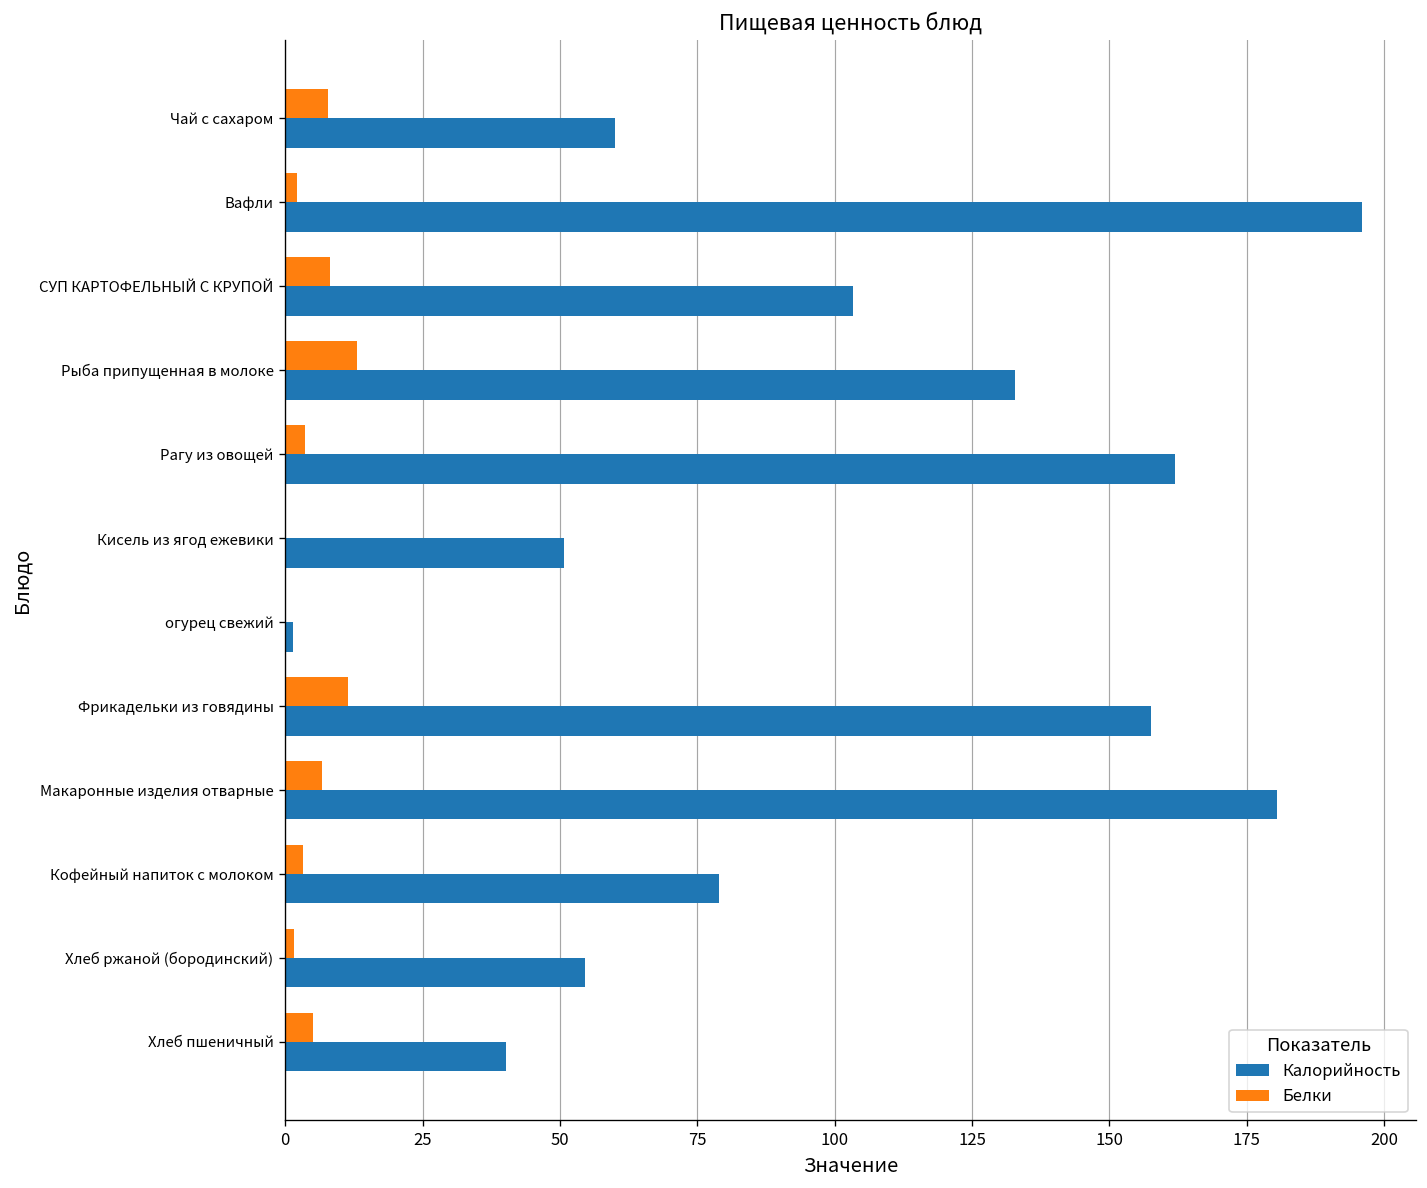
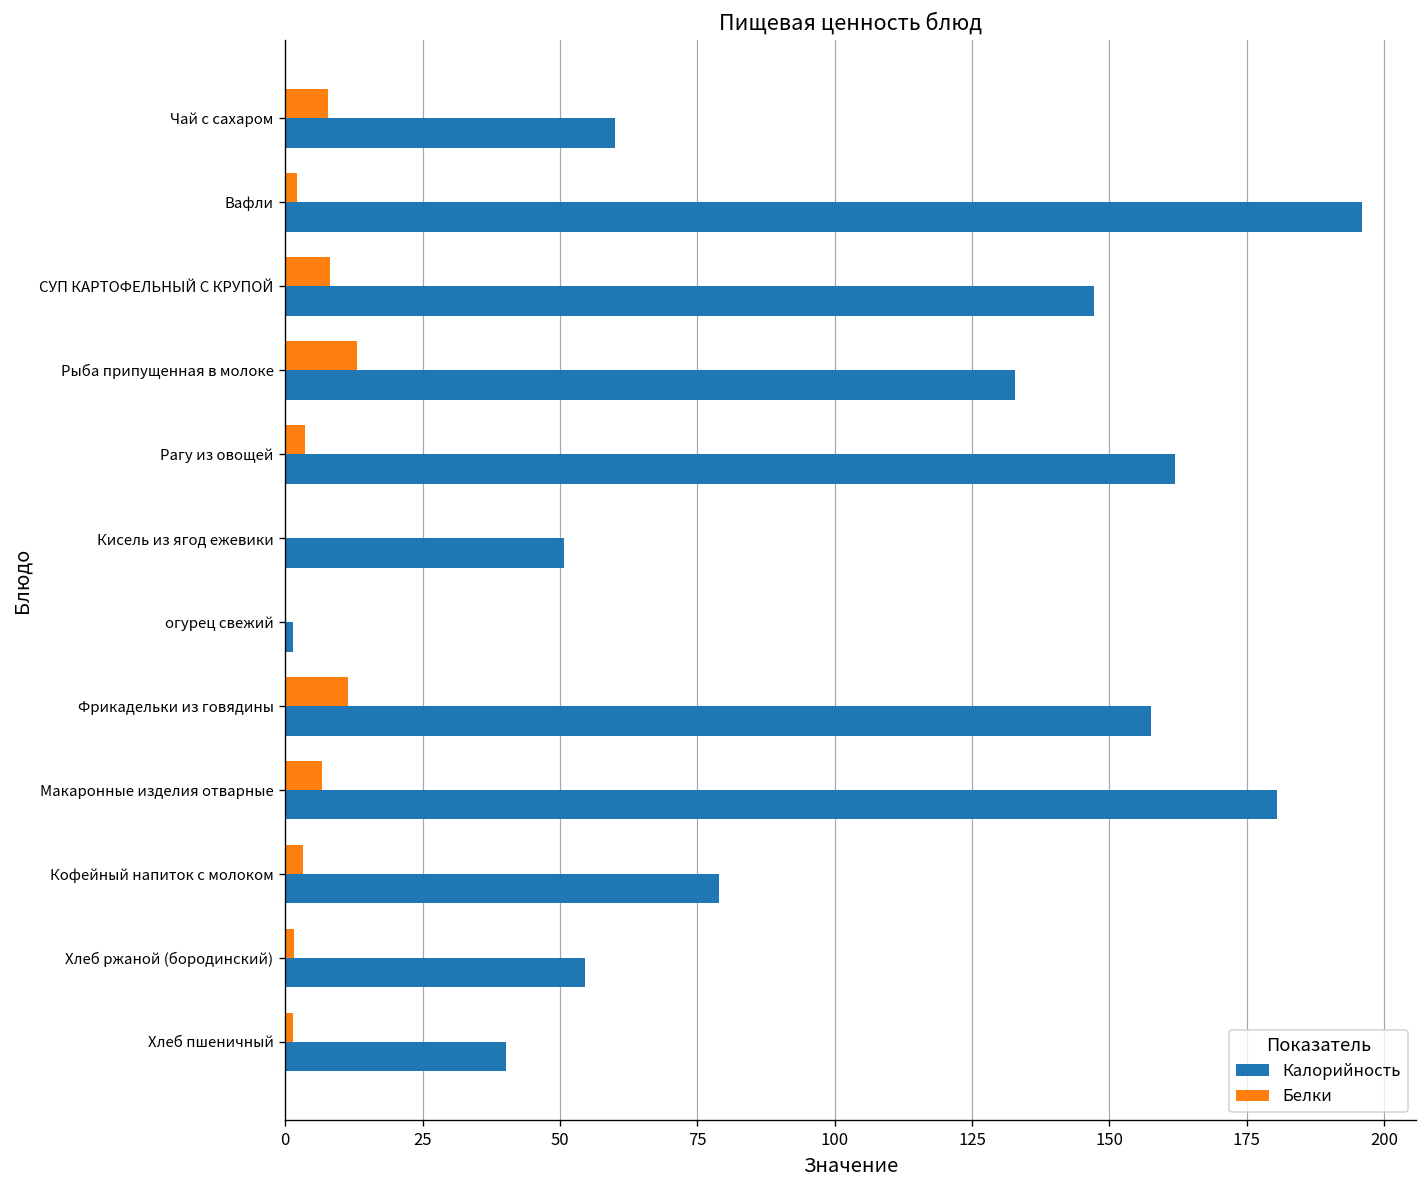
Калорийность, СУП КАРТОФЕЛЬНЫЙ С КРУПОЙ: 103 -> 147
Белки, Хлеб пшеничный: 5 -> 1
